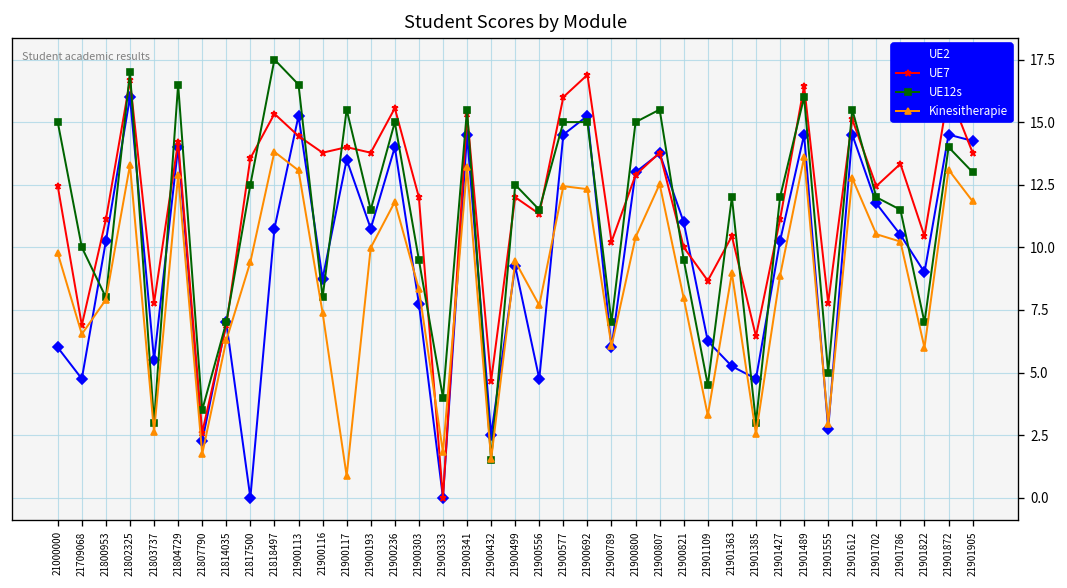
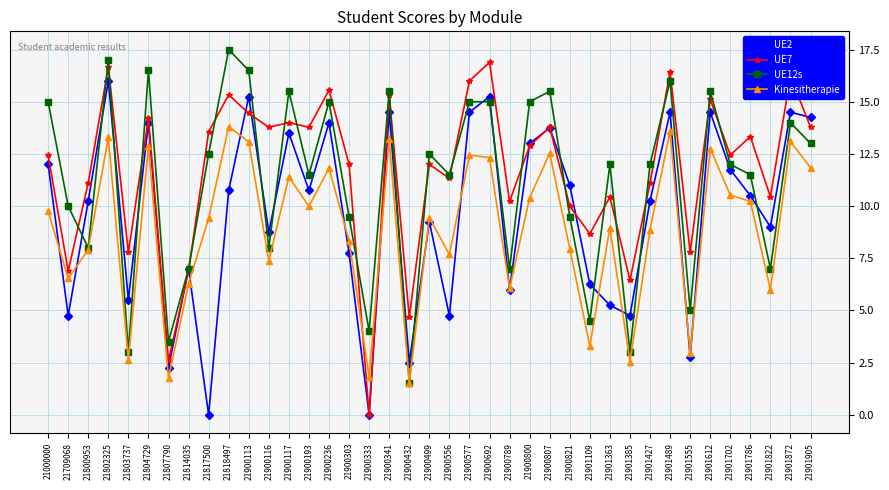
UE2, 21000000: 6 -> 12
Kinesitherapie, 21900117: 0.9 -> 11.4
